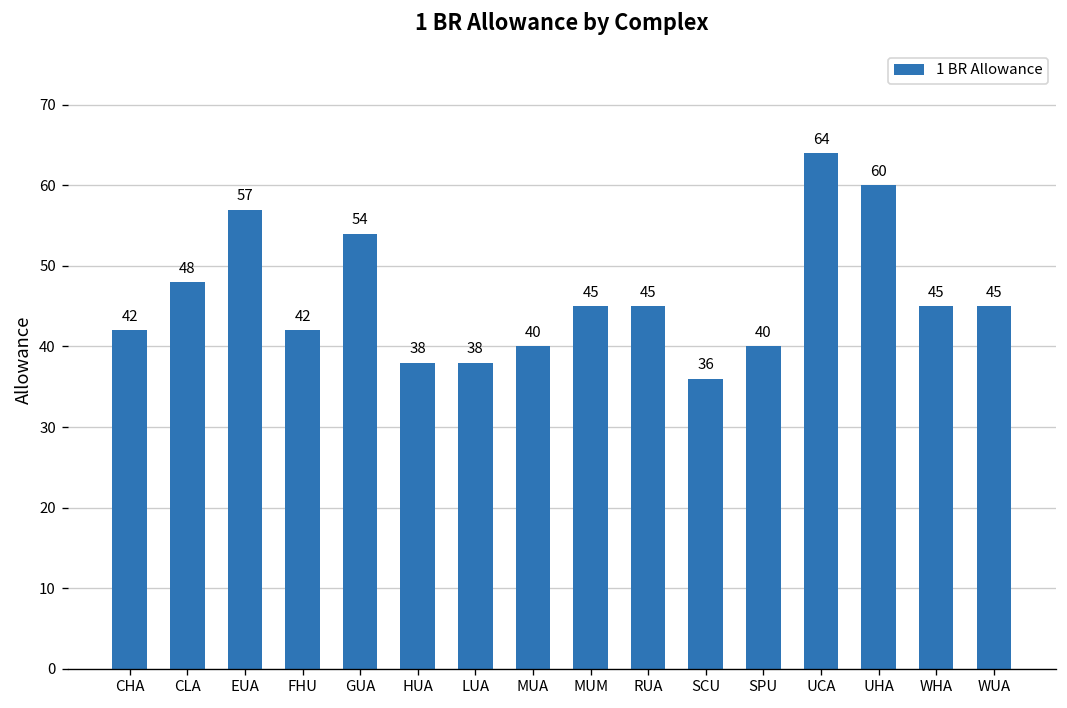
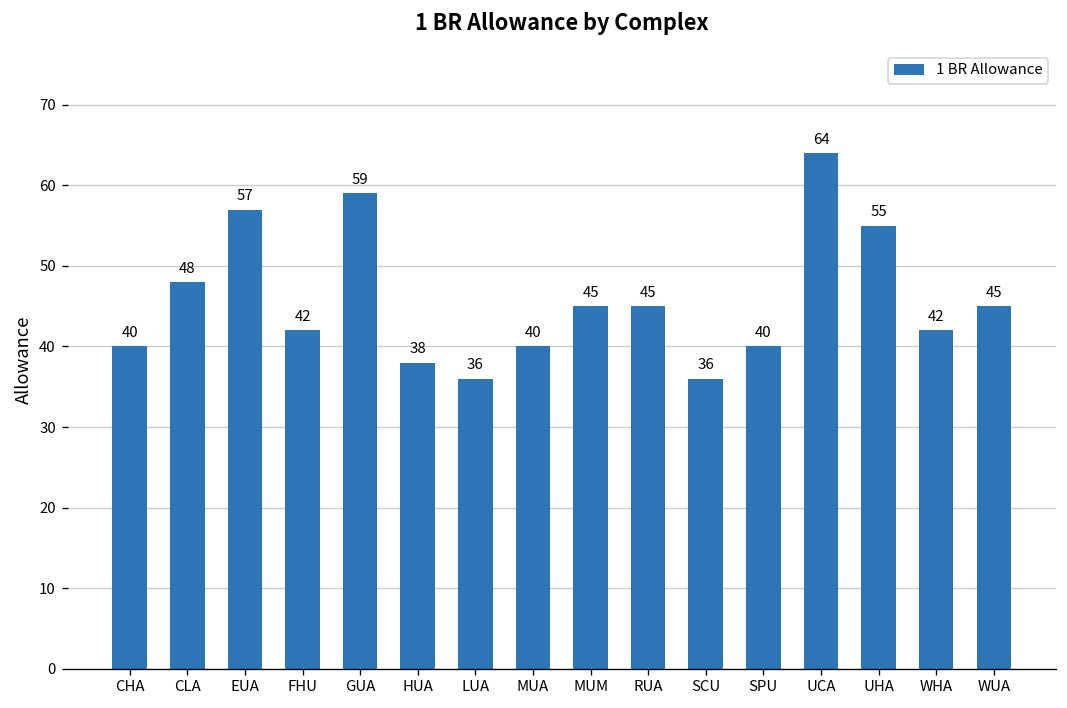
CHA: 42 -> 40
GUA: 54 -> 59
LUA: 38 -> 36
UHA: 60 -> 55
WHA: 45 -> 42
